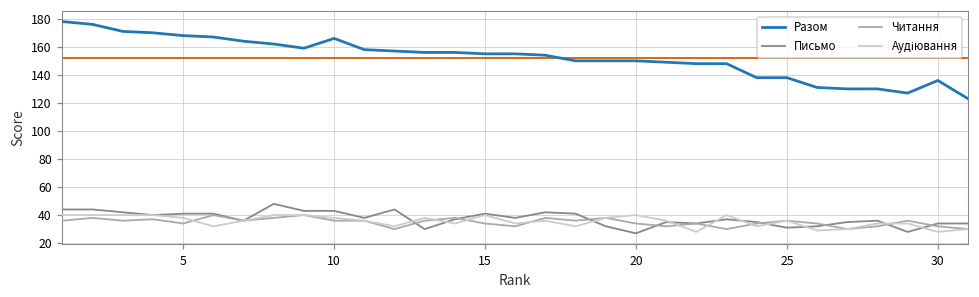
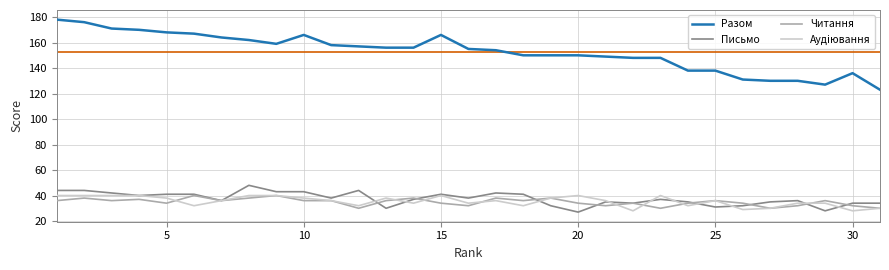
Разом, 15: 155 -> 166
